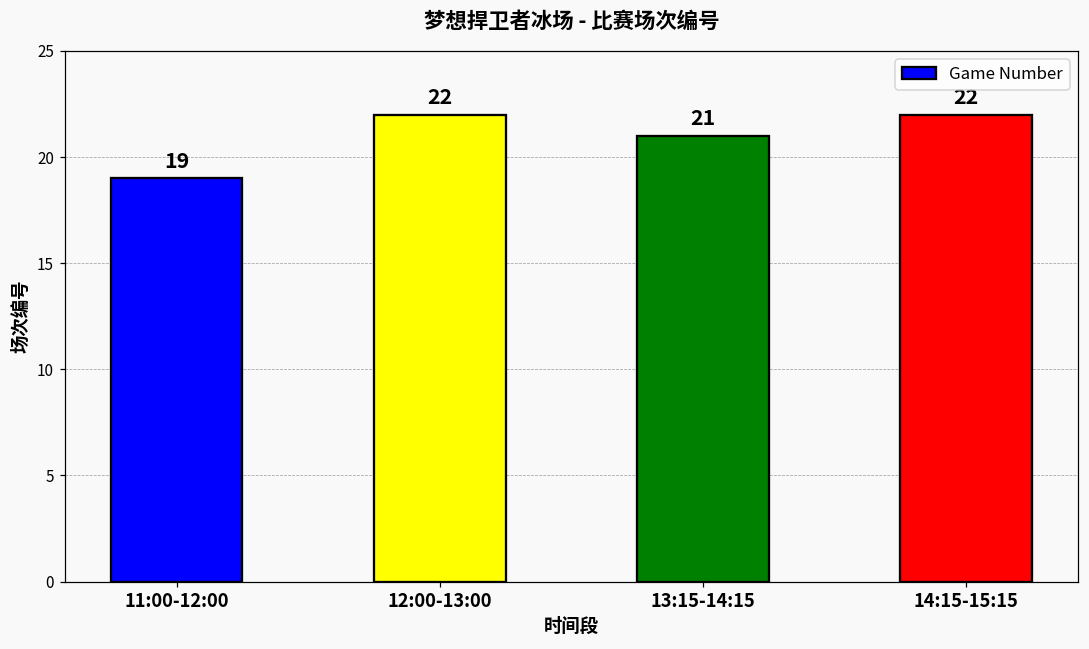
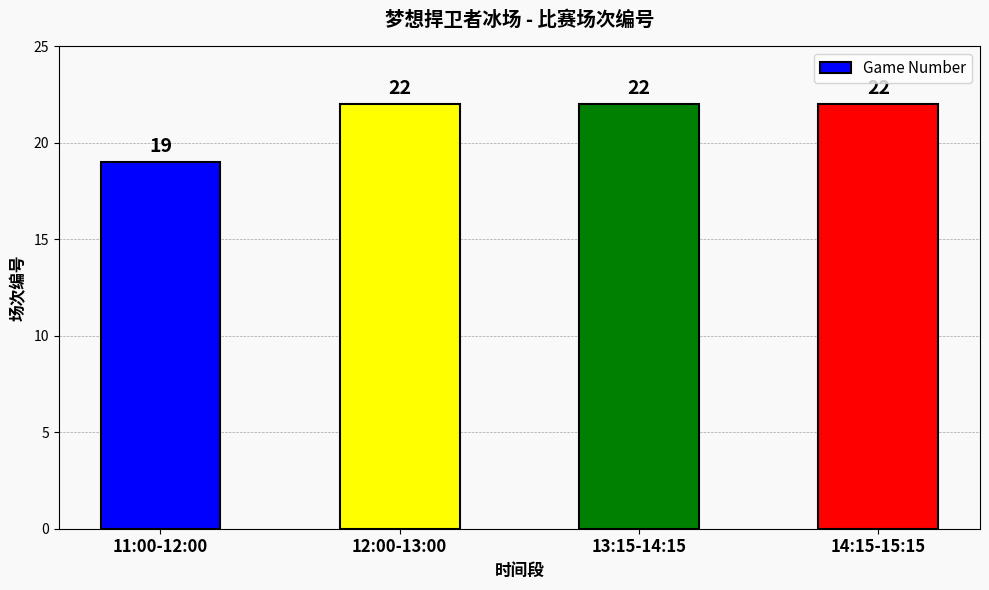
13:15-14:15: 21 -> 22
